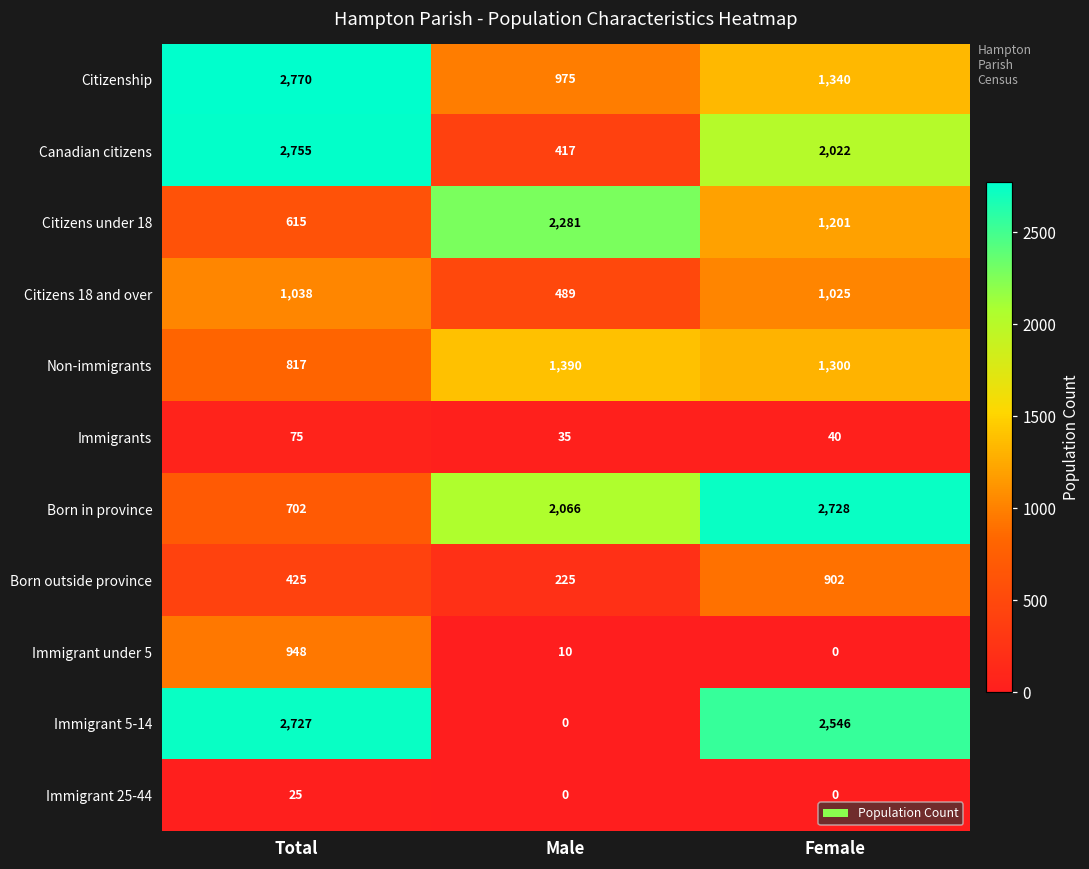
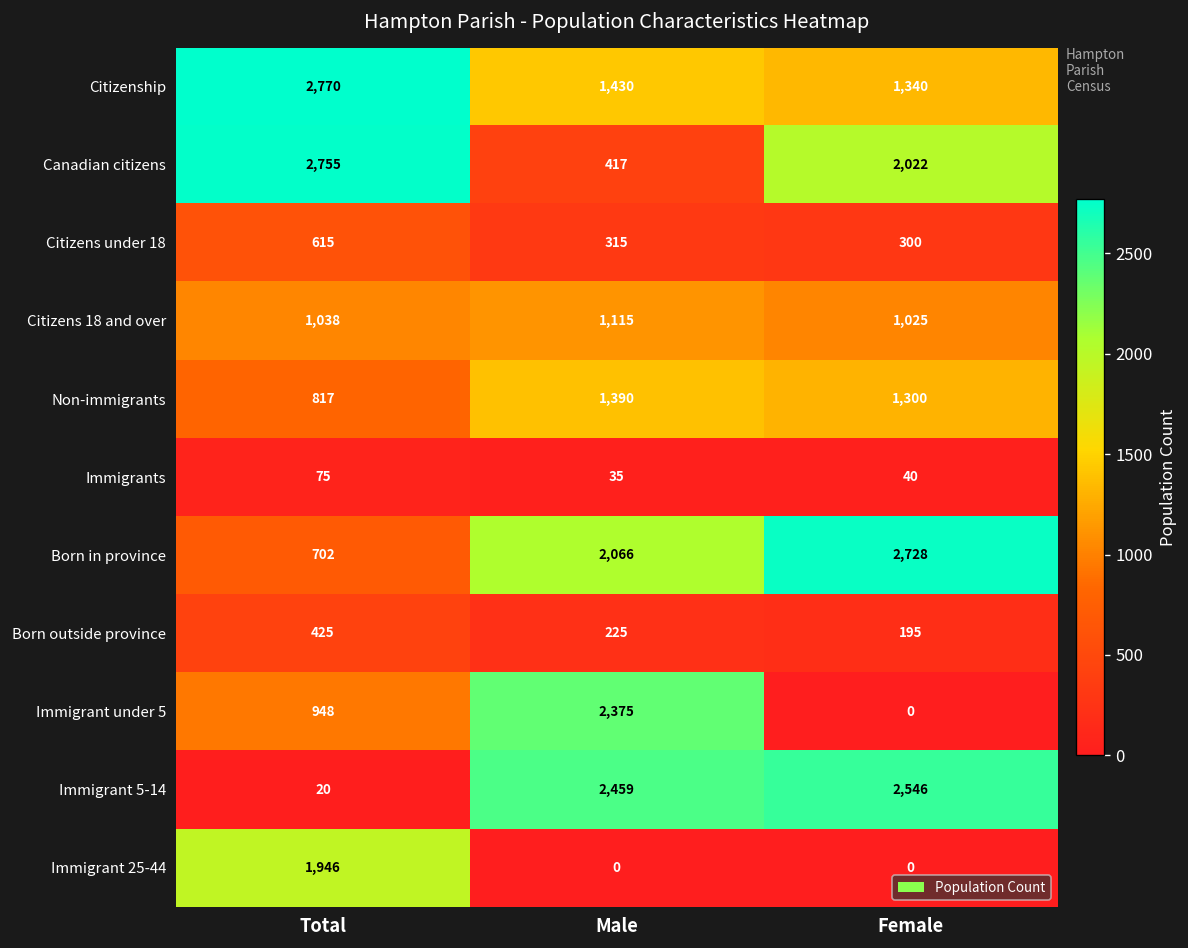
Citizenship, Male: 975 -> 1,430
Citizens under 18, Male: 2,281 -> 315
Citizens under 18, Female: 1,201 -> 300
Citizens 18 and over, Male: 489 -> 1,115
Born outside province, Female: 902 -> 195
Immigrant under 5, Male: 10 -> 2,375
Immigrant 5-14, Total: 2,727 -> 20
Immigrant 5-14, Male: 0 -> 2,459
Immigrant 25-44, Total: 25 -> 1,946
